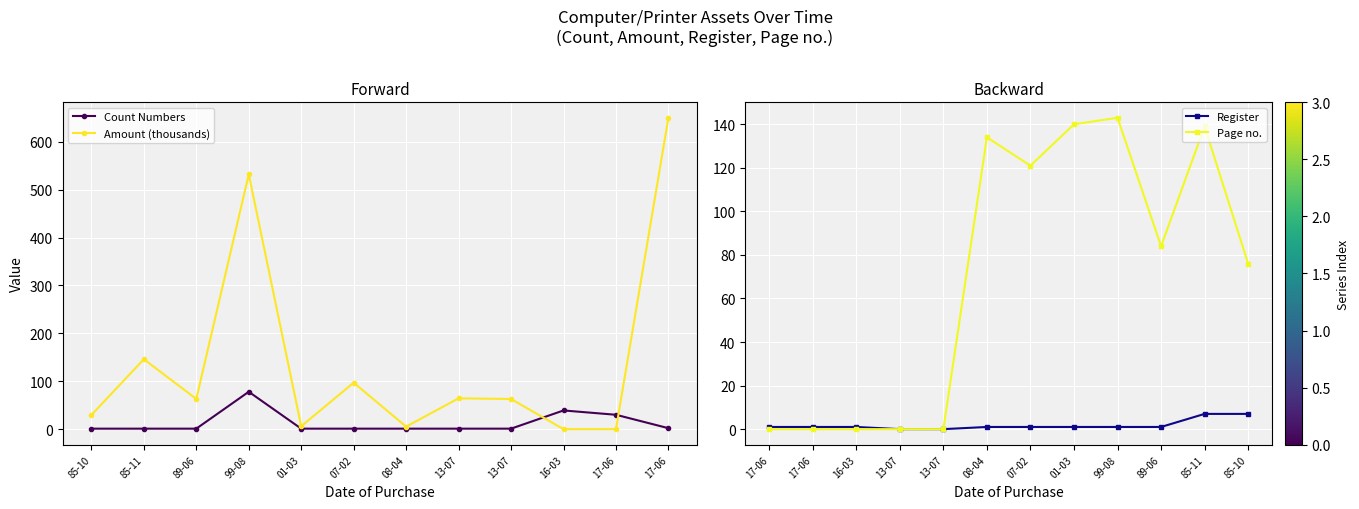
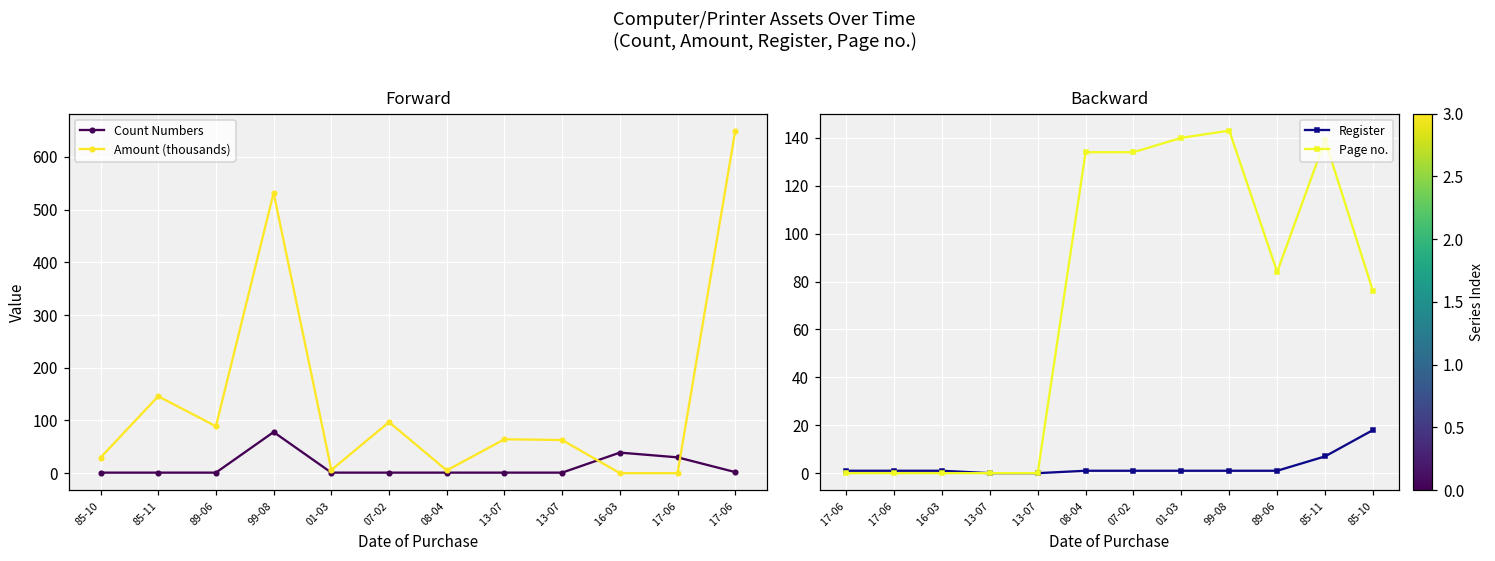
Forward, Amount (thousands), 89-06: 60 -> 90
Backward, Page no., 07-02: 121 -> 134
Backward, Register, 85-10: 7 -> 18
